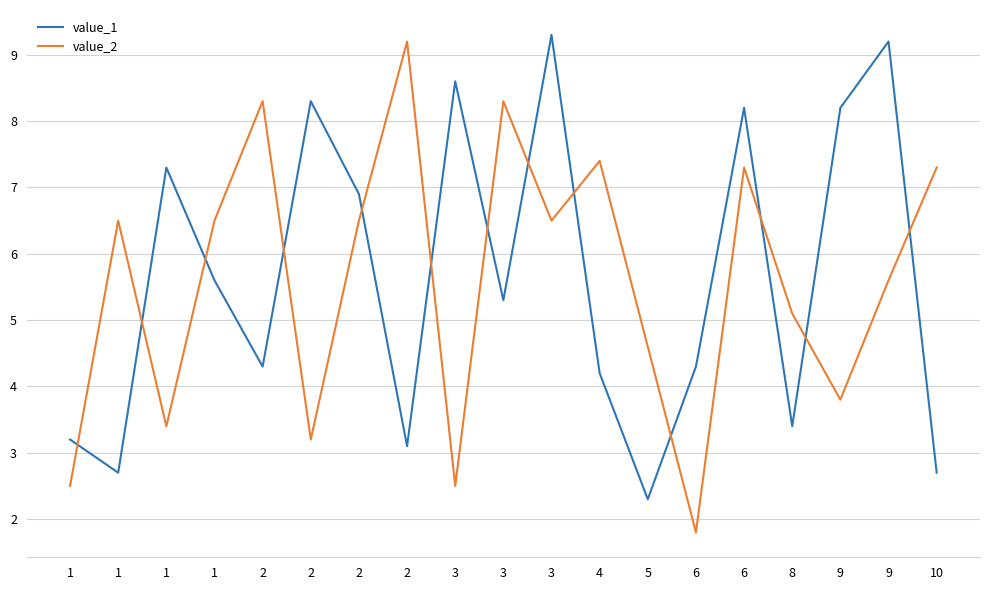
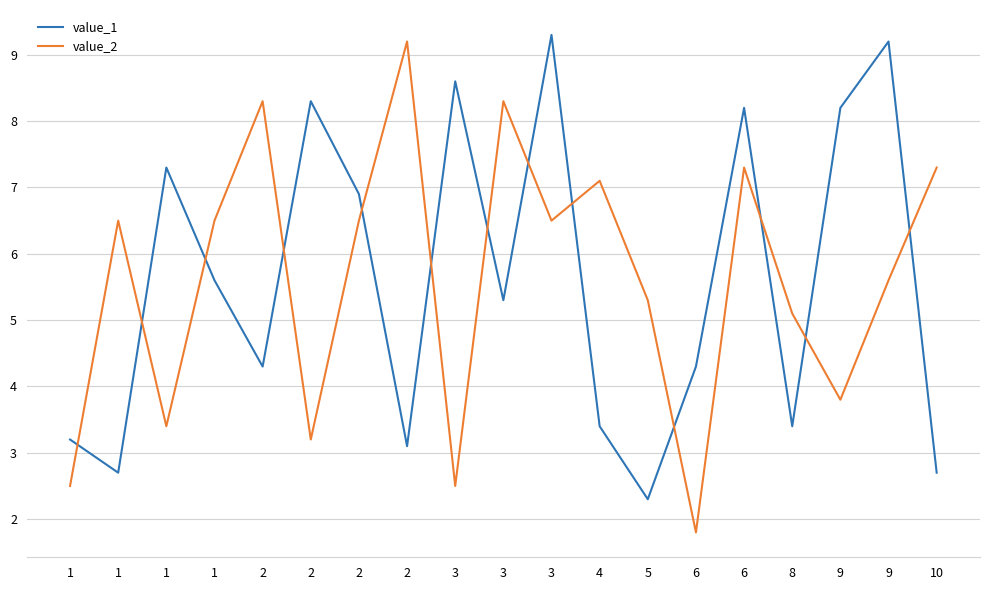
value_1, 4: 4.2 -> 3.4
value_2, 4: 7.4 -> 7.1
value_2, 5: 4.6 -> 5.3
